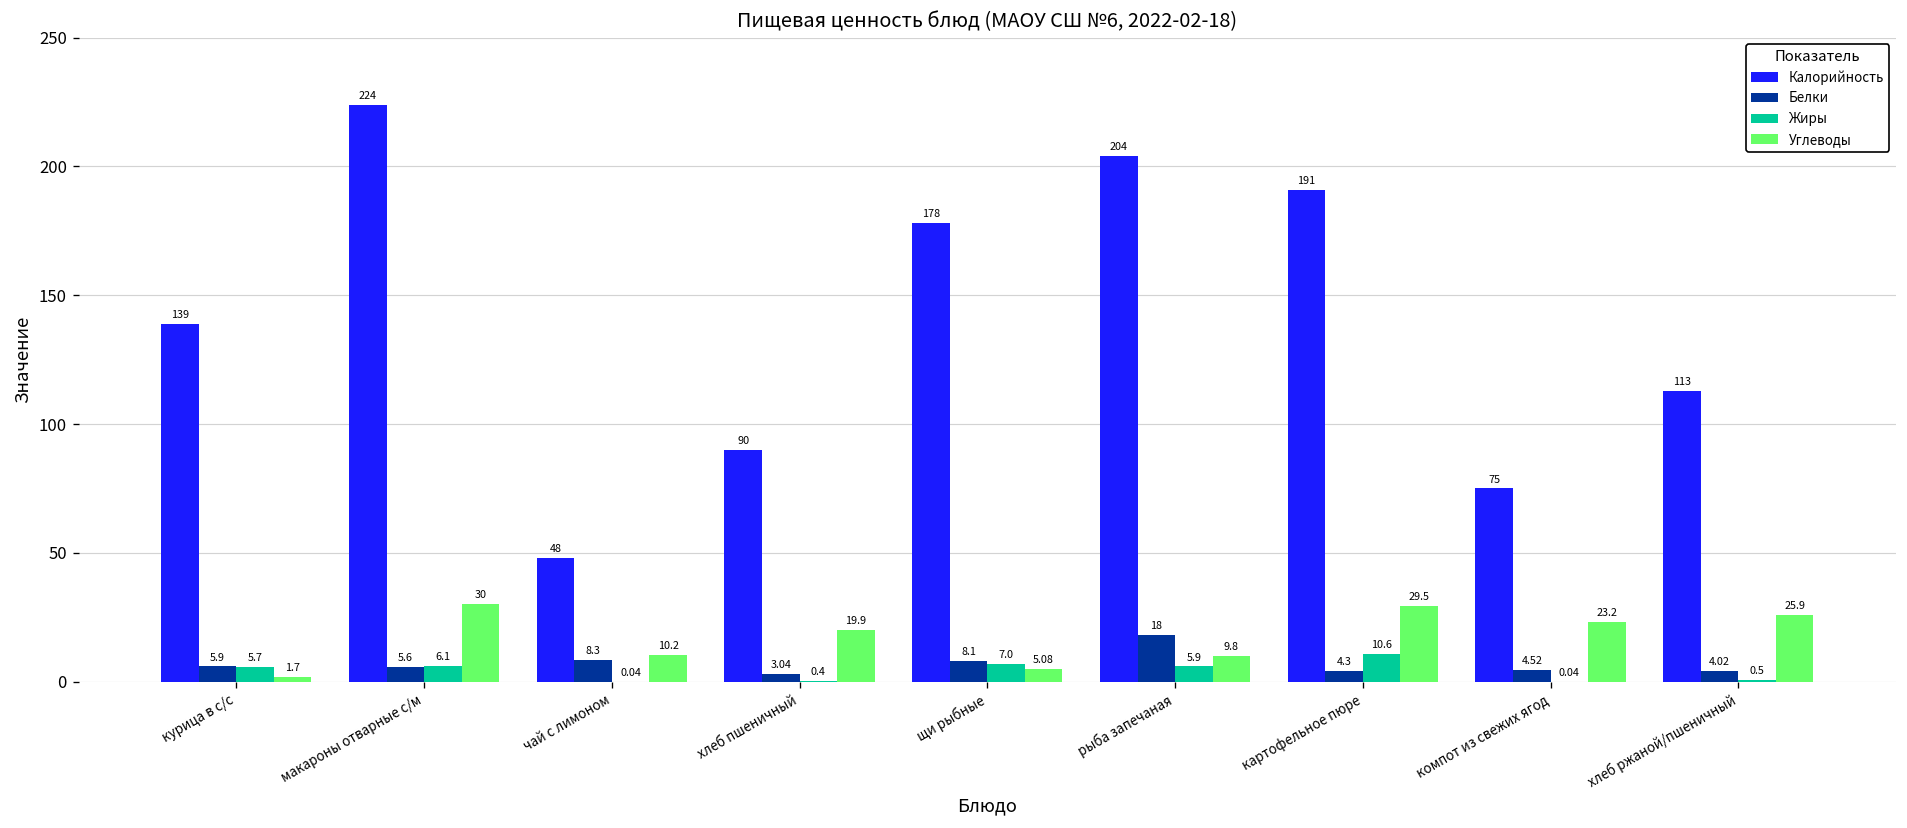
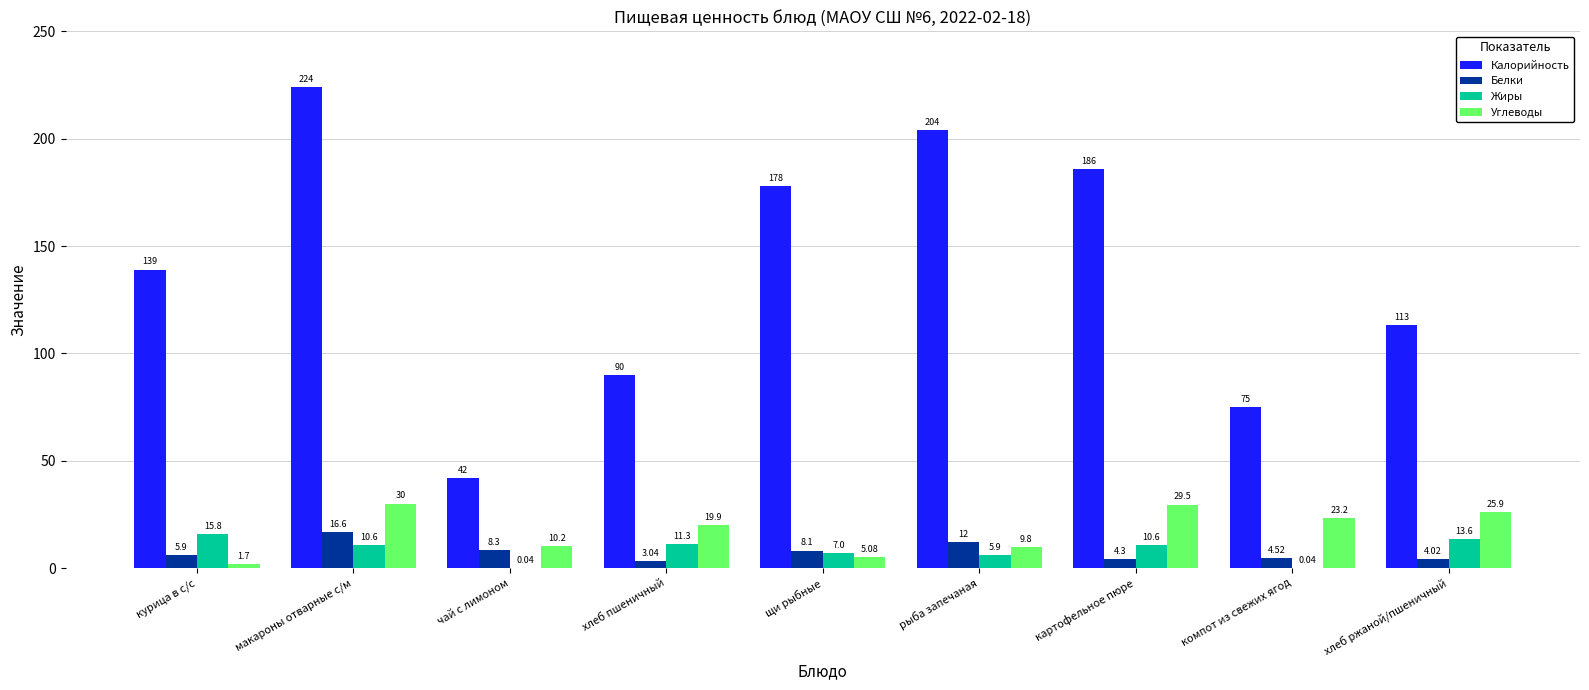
Жиры, курица в с/с: 5.7 -> 15.8
Белки, макароны отварные с/м: 5.6 -> 16.6
Жиры, макароны отварные с/м: 6.1 -> 10.6
Калорийность, чай с лимоном: 48 -> 42
Жиры, хлеб пшеничный: 0.4 -> 11.3
Белки, рыба запечаная: 18 -> 12
Калорийность, картофельное пюре: 191 -> 186
Жиры, хлеб ржаной/пшеничный: 0.5 -> 13.6
